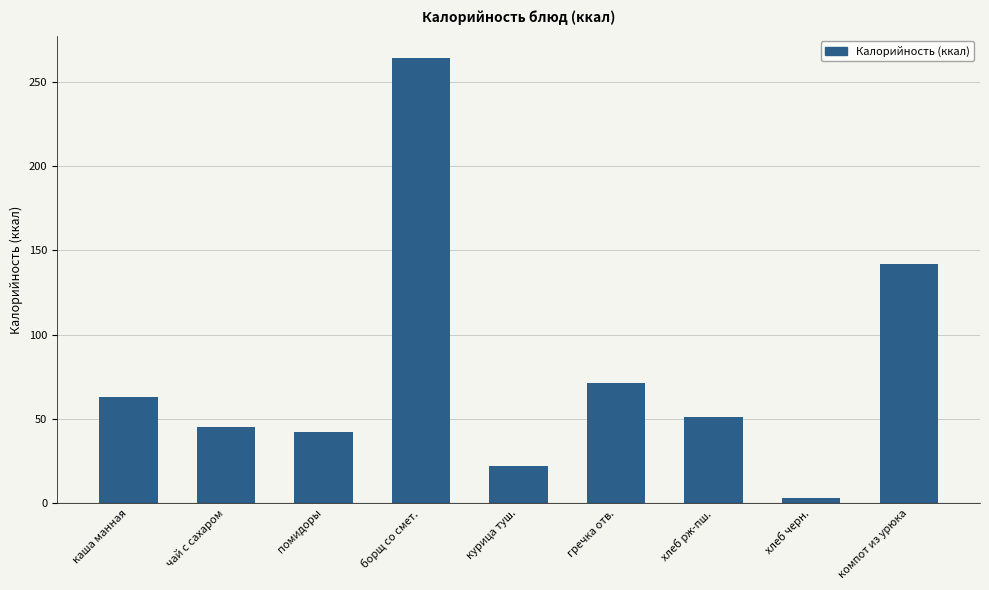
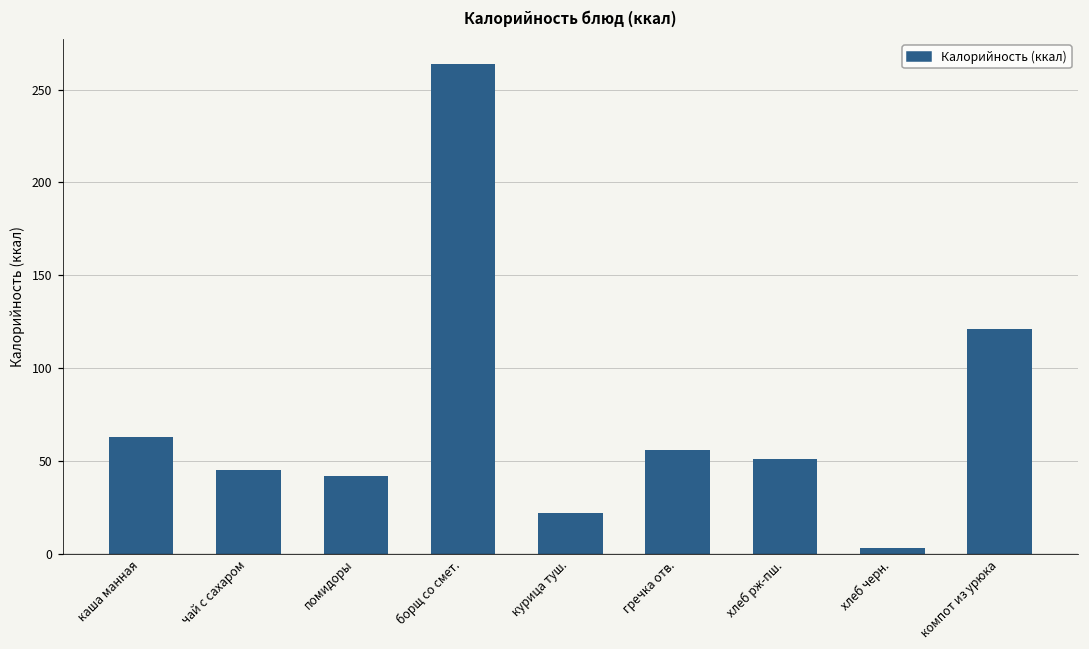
гречка отв.: 71 -> 56
компот из урюка: 142 -> 121
